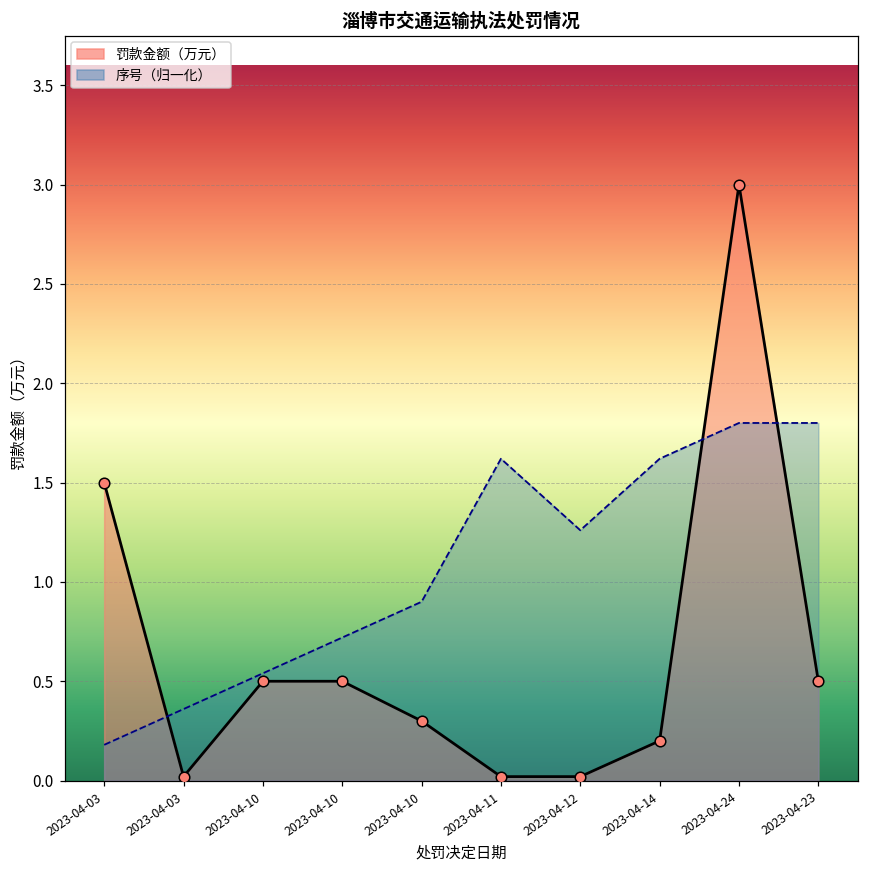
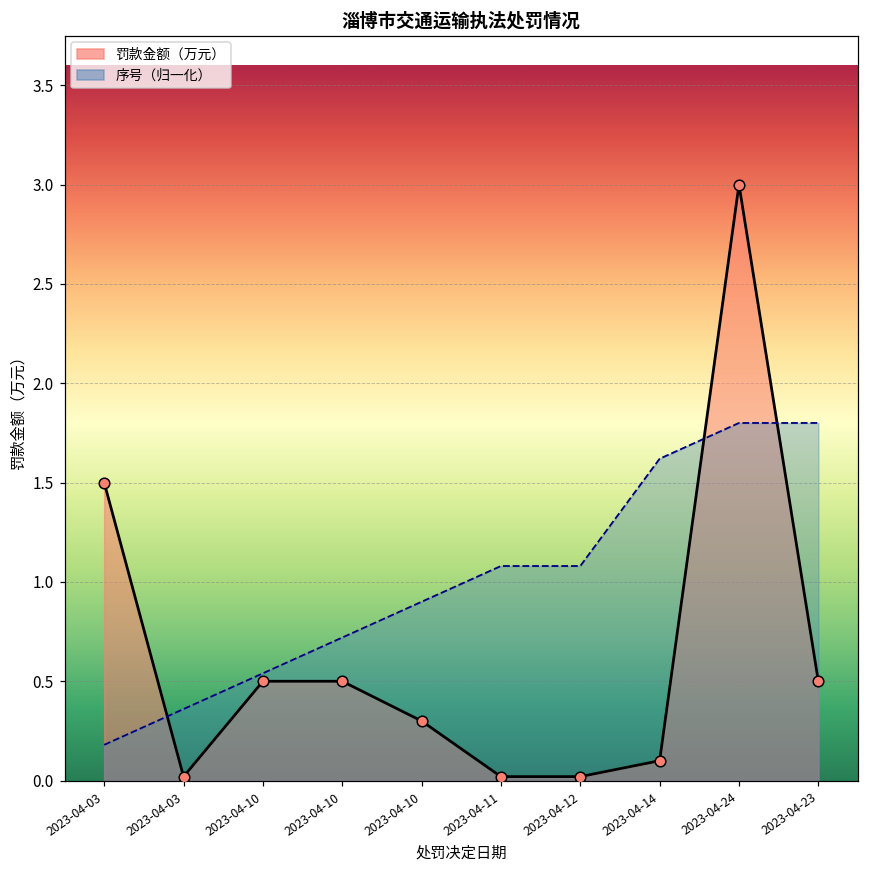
序号（归一化）, 2023-04-11: 1.62 -> 1.08
序号（归一化）, 2023-04-12: 1.26 -> 1.08
罚款金额（万元）, 2023-04-14: 0.2 -> 0.1
